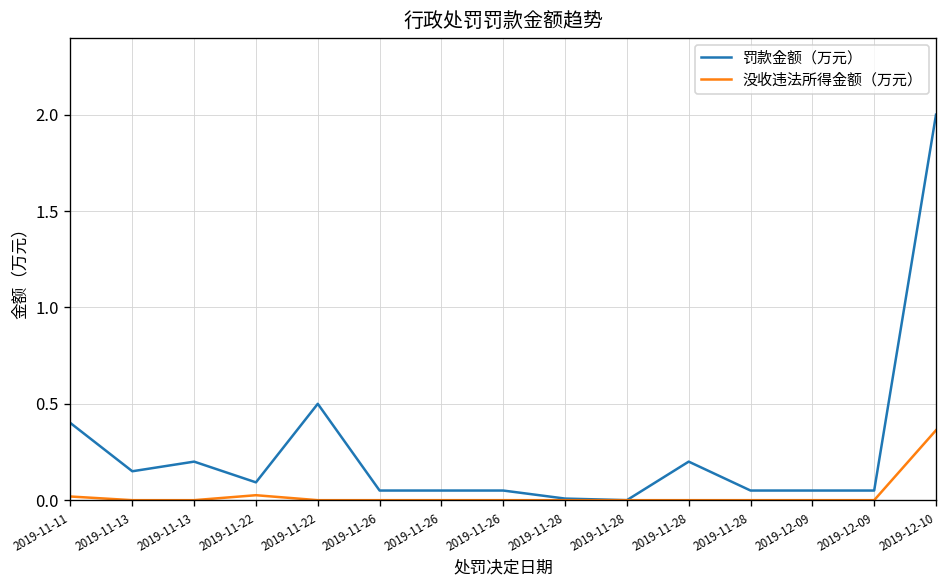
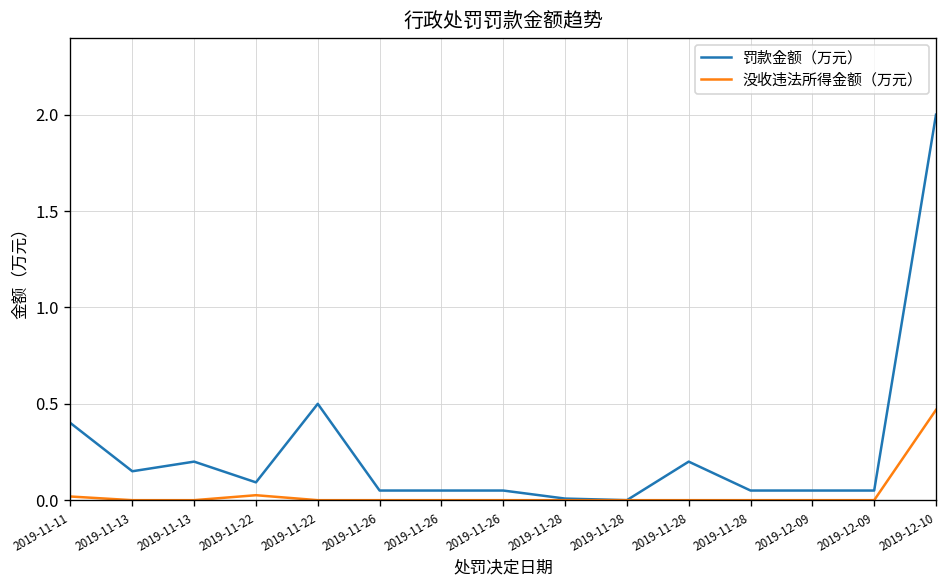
没收违法所得金额（万元）, 2019-12-10: 0.36 -> 0.47
